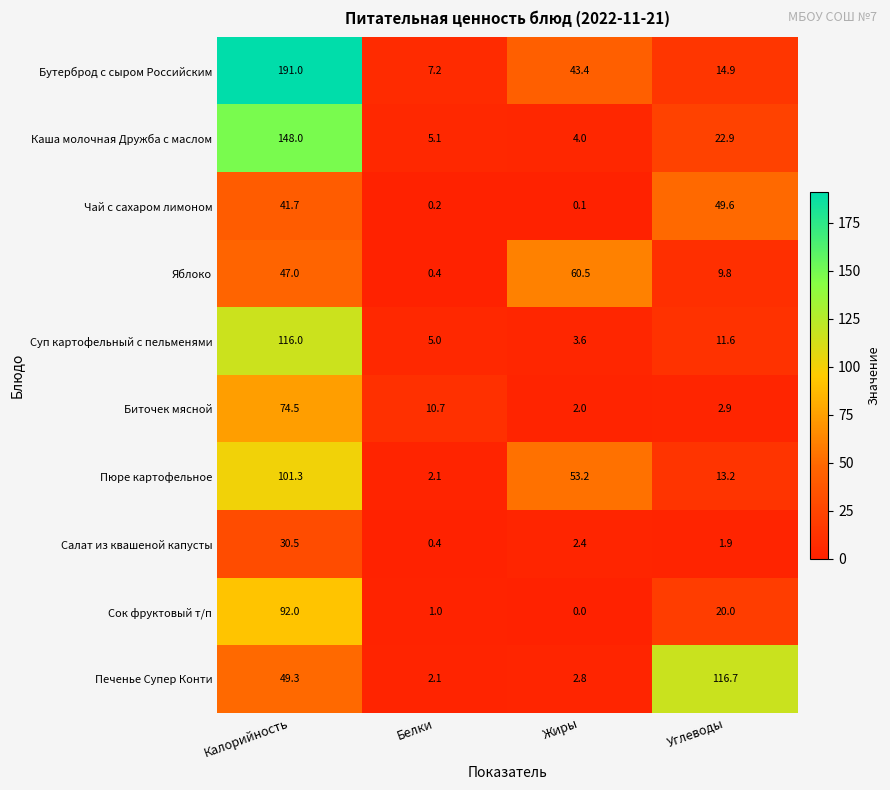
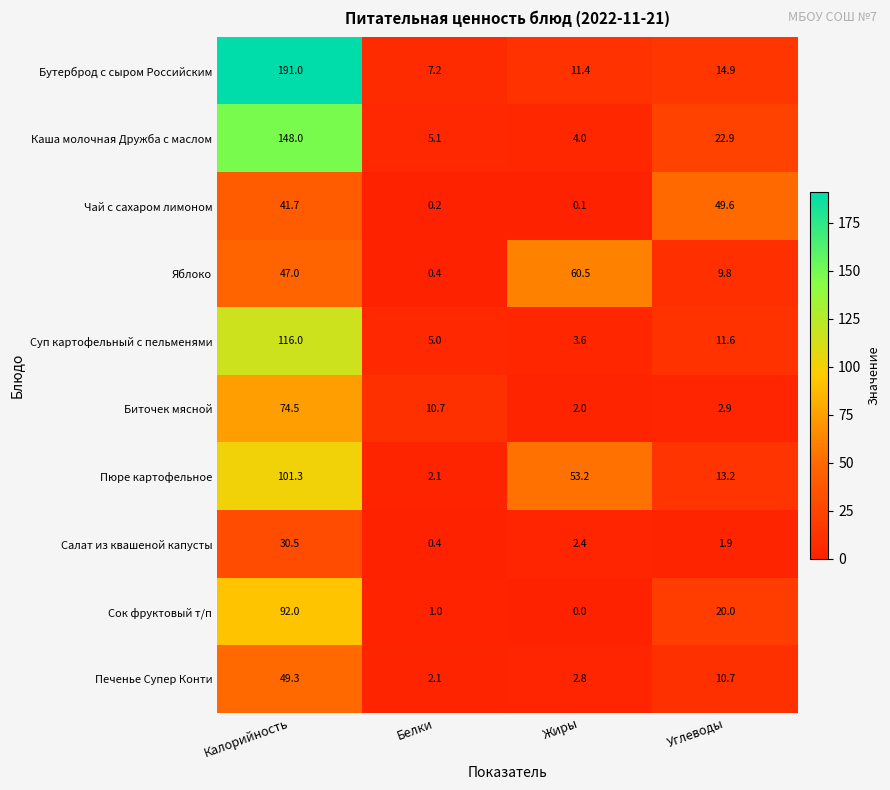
Бутерброд с сыром Российским, Жиры: 43.4 -> 11.4
Печенье Супер Конти, Углеводы: 116.7 -> 10.7
